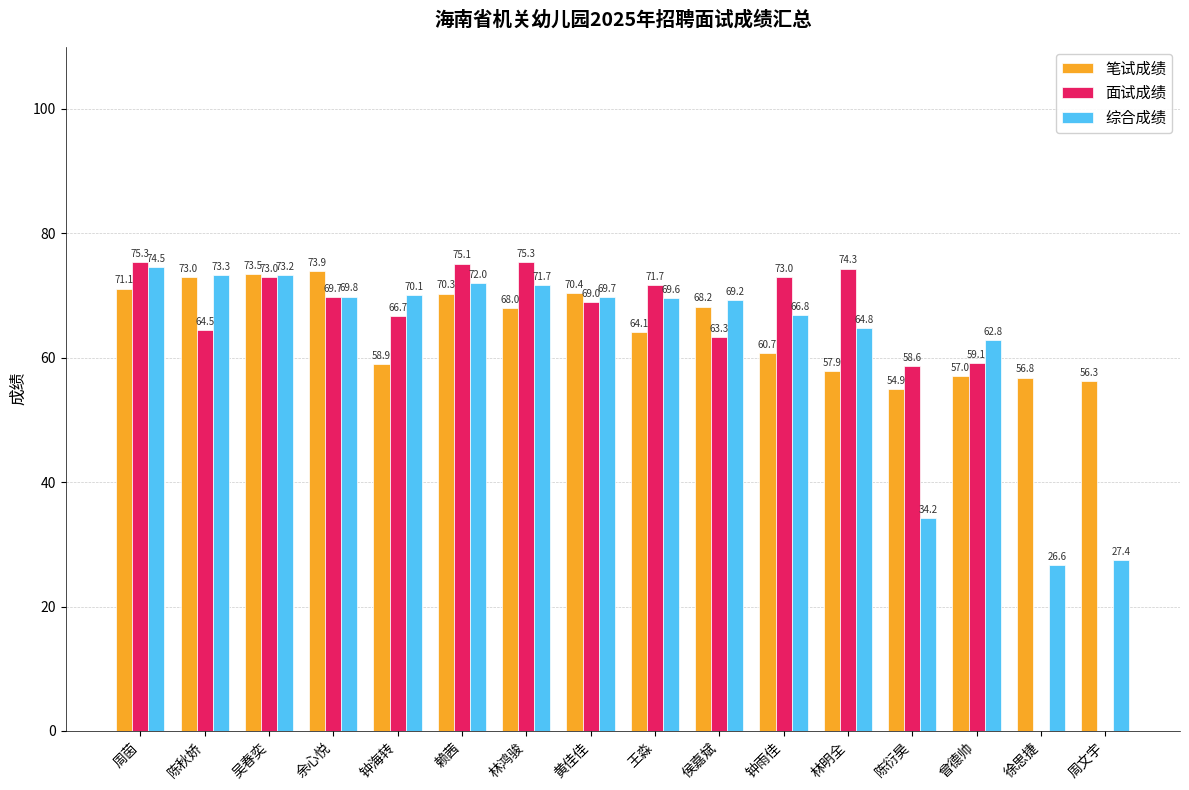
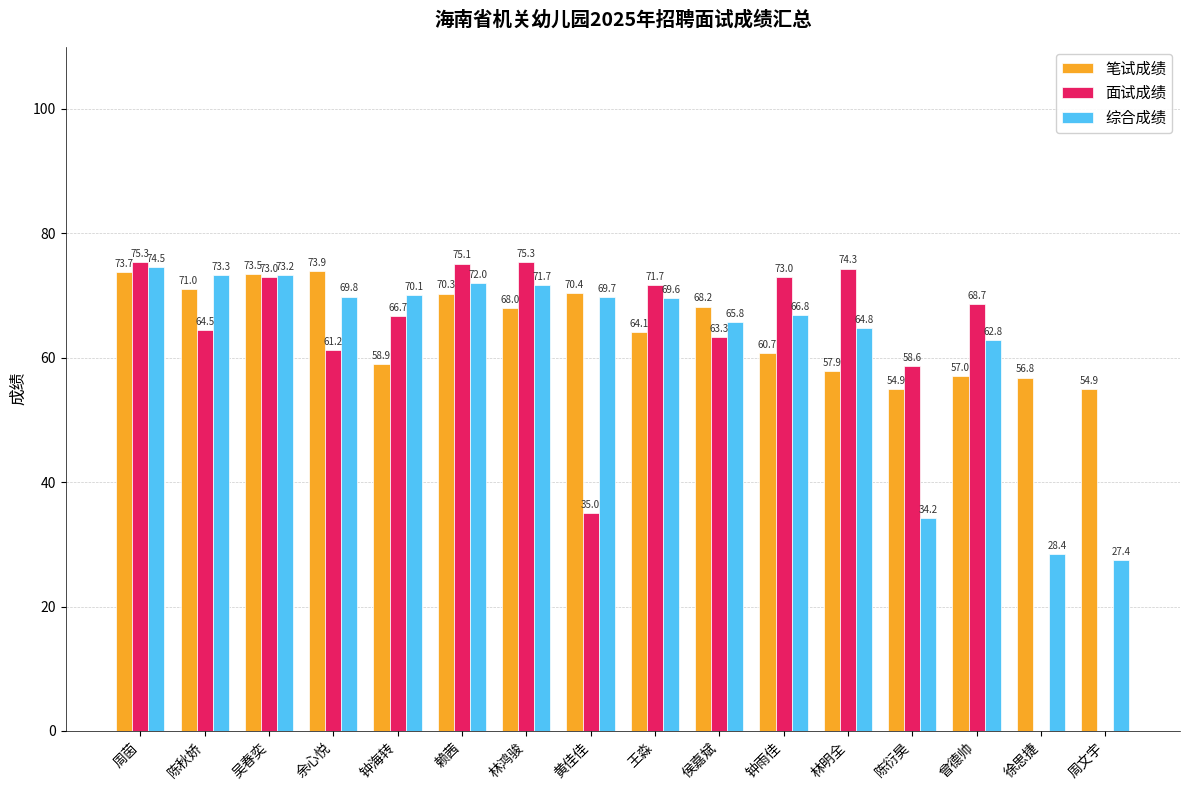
笔试成绩, 周茵: 71.1 -> 73.7
笔试成绩, 陈秋娇: 73.0 -> 71.0
面试成绩, 余心悦: 69.7 -> 61.2
面试成绩, 黄佳佳: 69.0 -> 35.0
综合成绩, 侯嘉斌: 69.2 -> 65.8
面试成绩, 曾德帅: 59.1 -> 68.7
综合成绩, 徐思捷: 26.6 -> 28.4
笔试成绩, 周文宇: 56.3 -> 54.9
